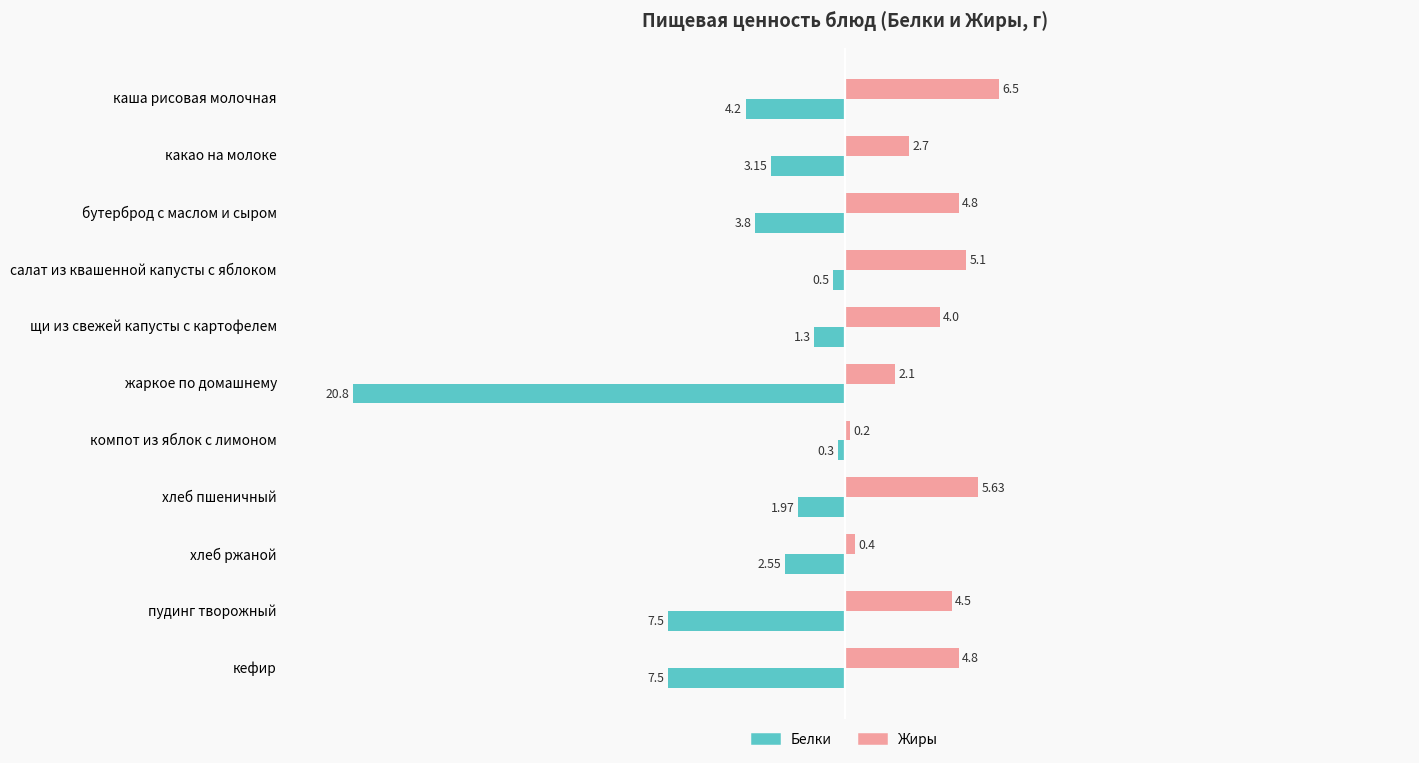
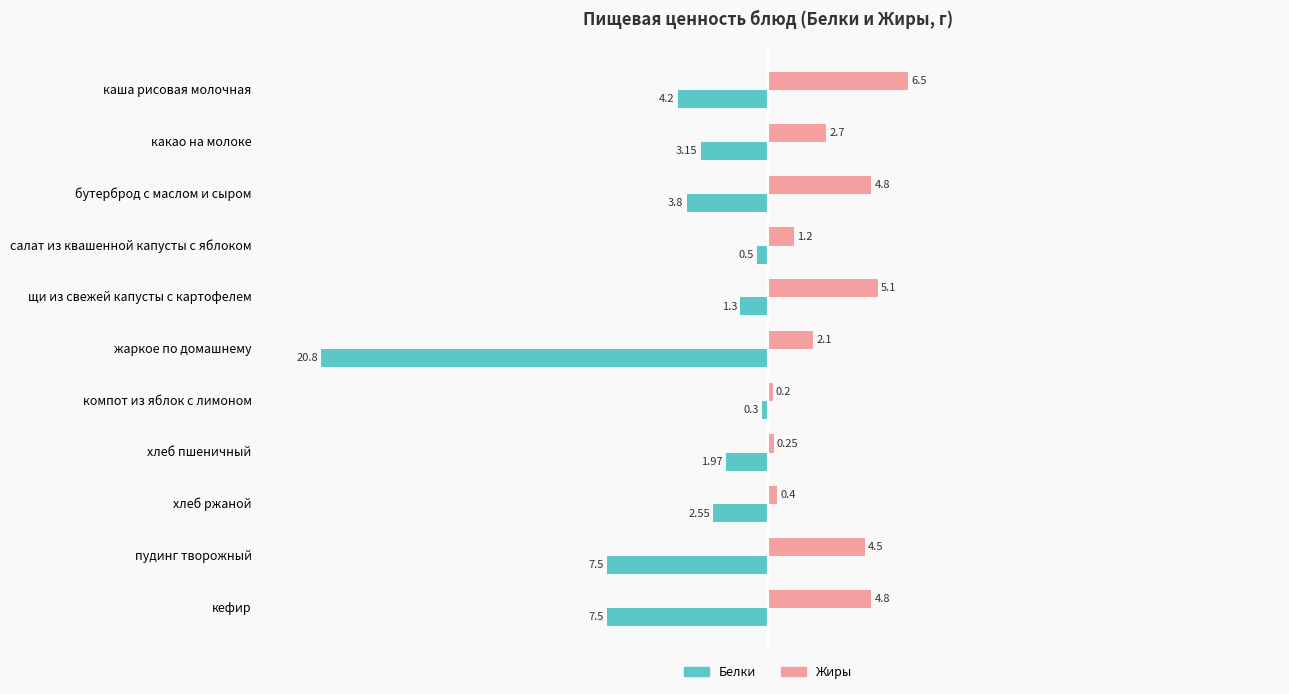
Жиры, салат из квашенной капусты с яблоком: 5.1 -> 1.2
Жиры, щи из свежей капусты с картофелем: 4.0 -> 5.1
Жиры, хлеб пшеничный: 5.63 -> 0.25
